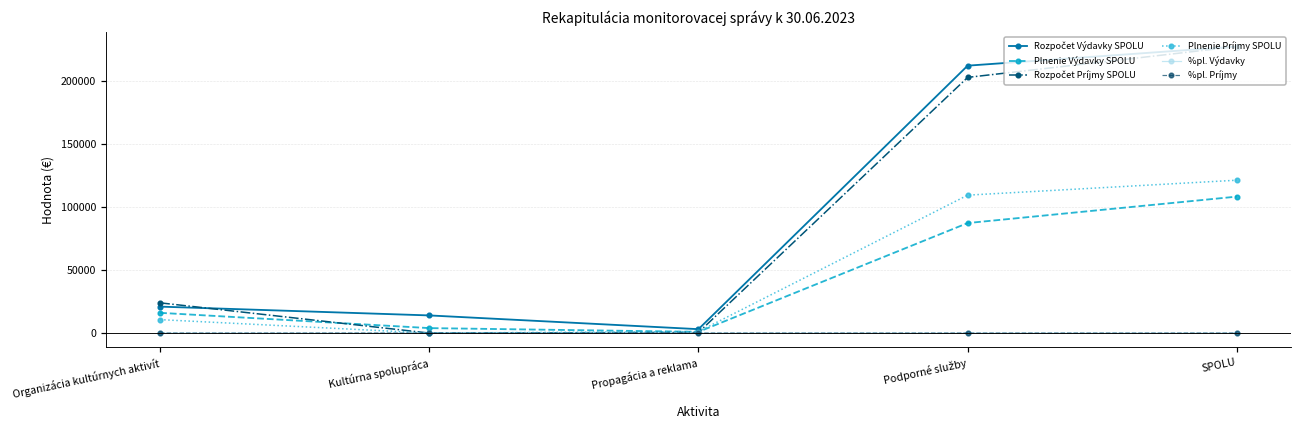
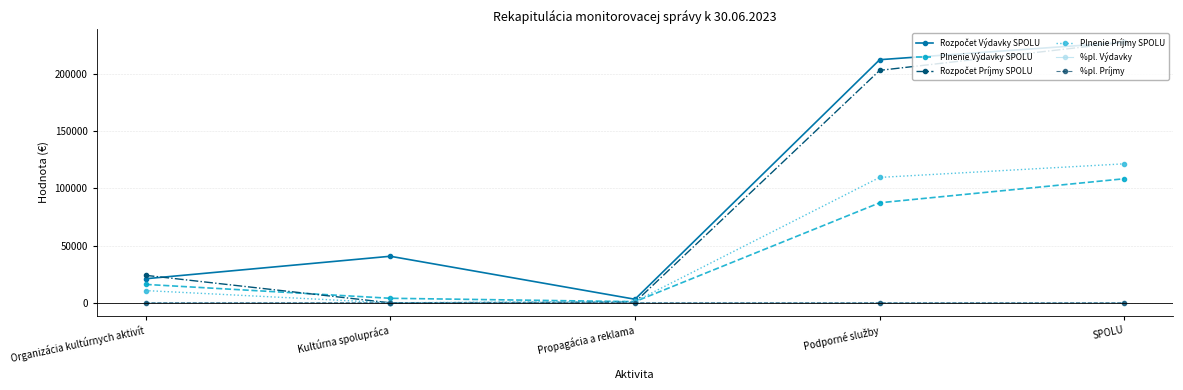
Rozpočet Výdavky SPOLU, Kultúrna spolupráca: 14000 -> 41000
